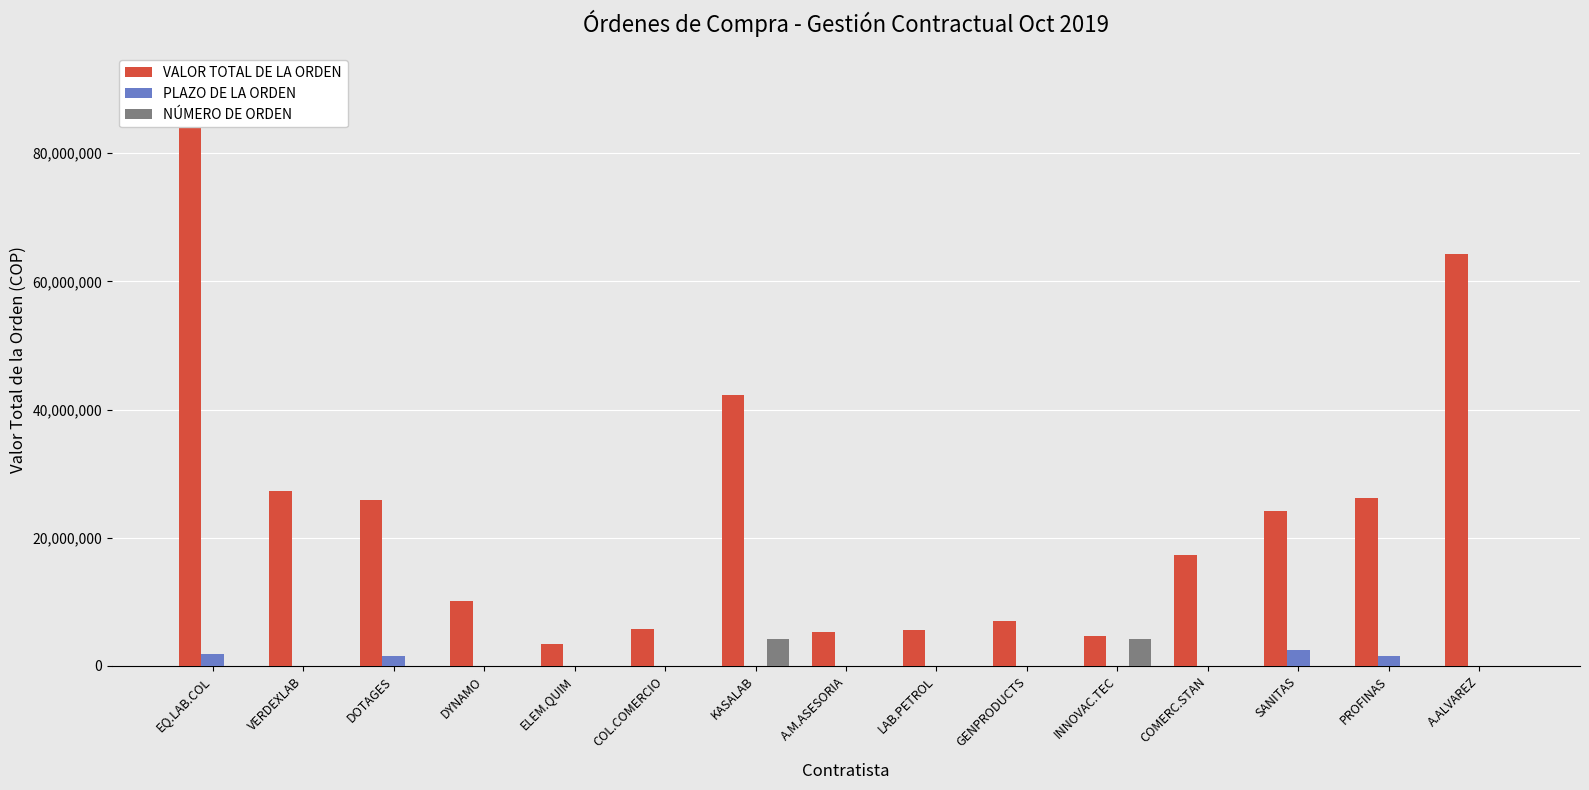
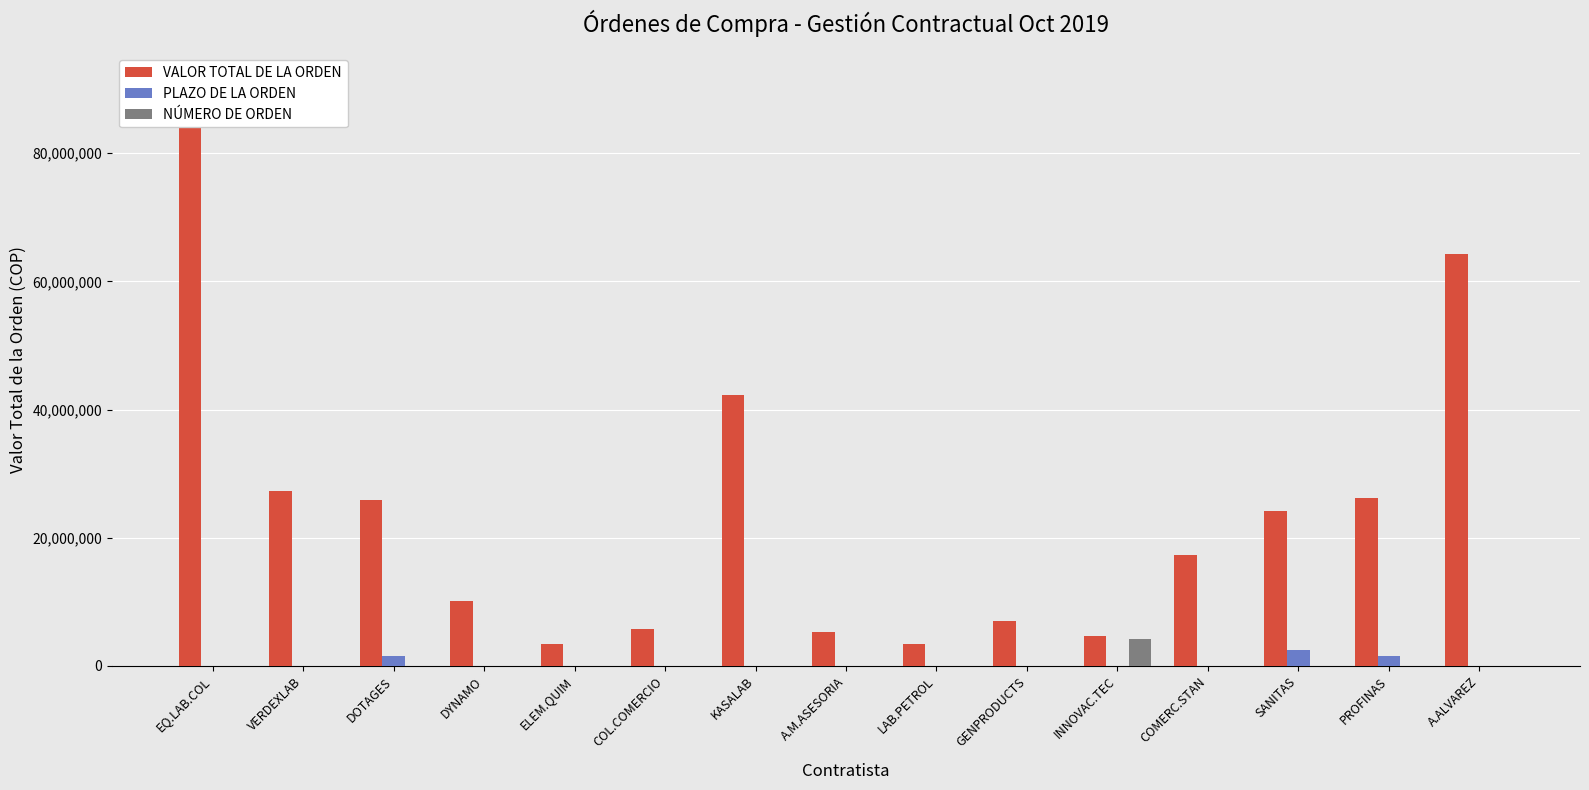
PLAZO DE LA ORDEN, EQ.LAB.COL: 2,000,000 -> 0
NÚMERO DE ORDEN, KASALAB: 4,000,000 -> 0
VALOR TOTAL DE LA ORDEN, LAB.PETROL: 6,000,000 -> 3,000,000
